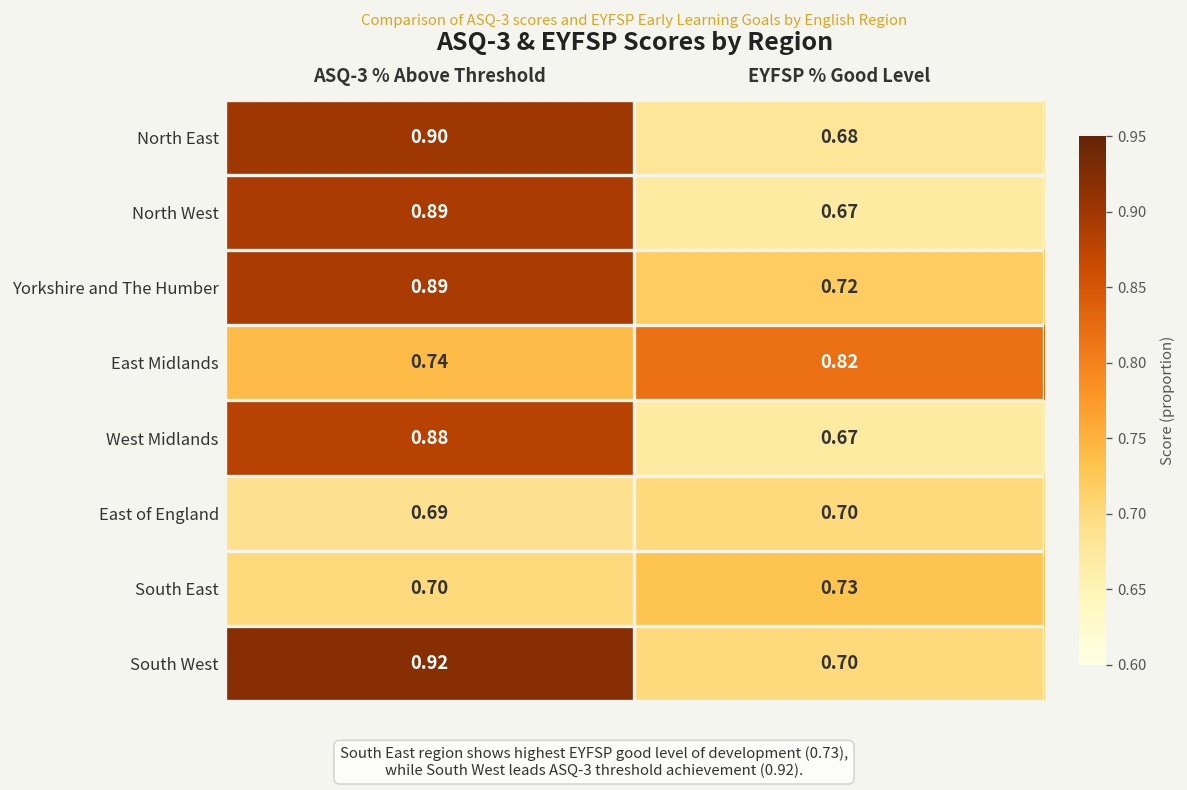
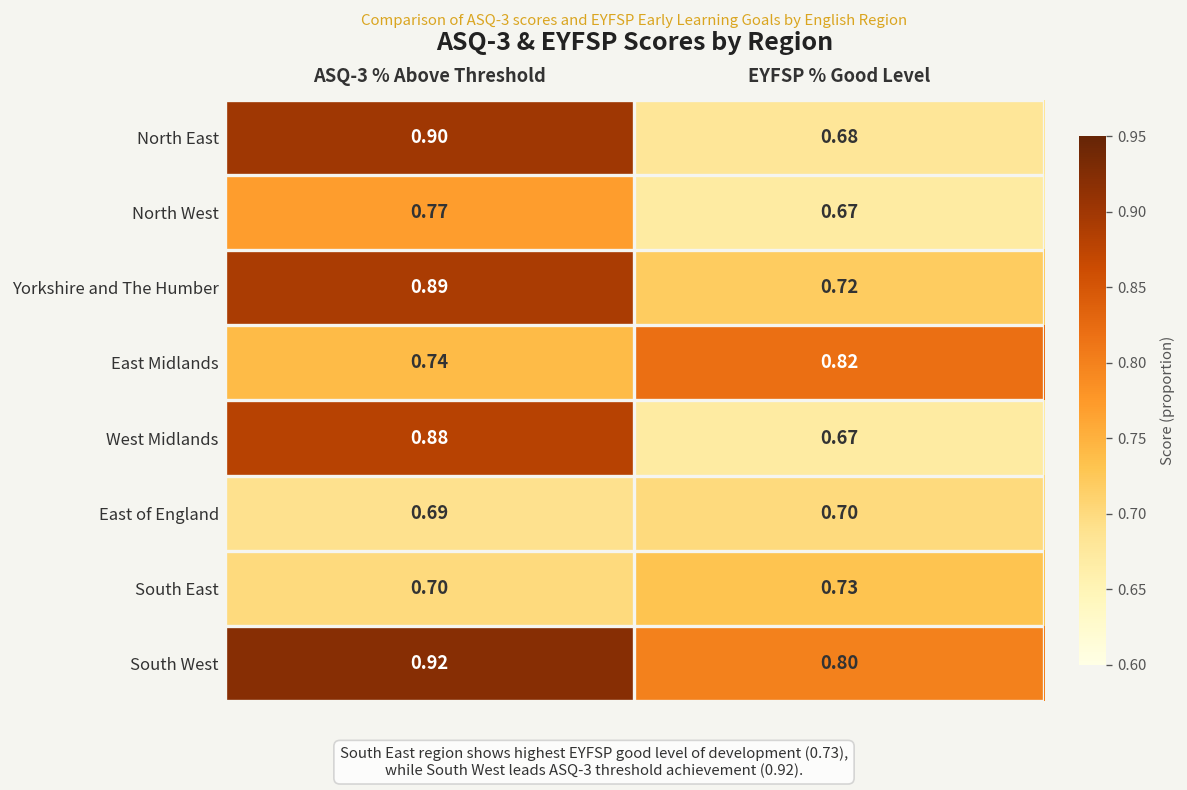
North West, ASQ-3 % Above Threshold: 0.89 -> 0.77
South West, EYFSP % Good Level: 0.70 -> 0.80
